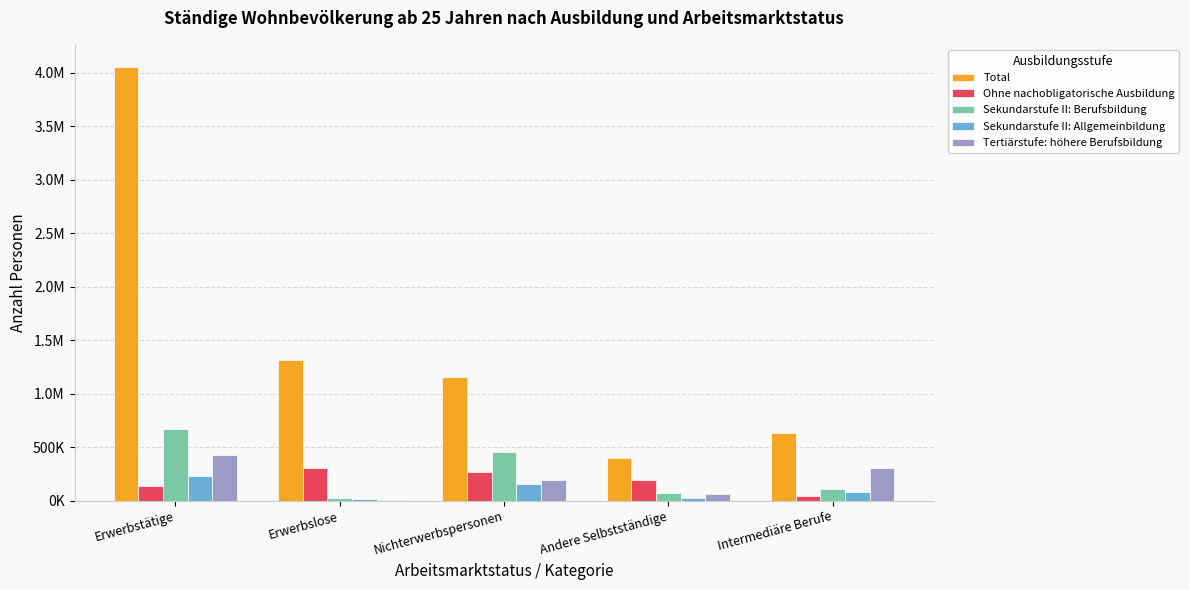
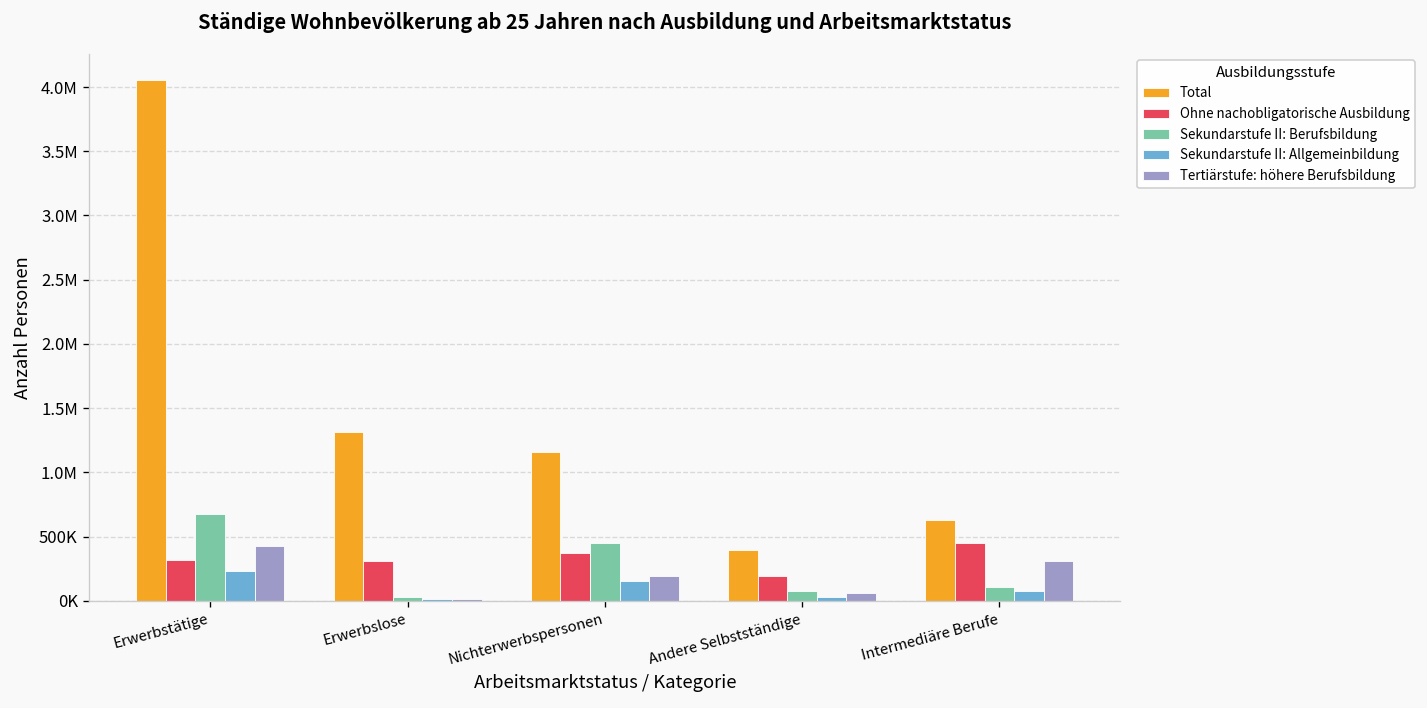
Ohne nachobligatorische Ausbildung, Erwerbstätige: 130000 -> 320000
Ohne nachobligatorische Ausbildung, Nichterwerbspersonen: 260000 -> 370000
Ohne nachobligatorische Ausbildung, Intermediäre Berufe: 40000 -> 450000
